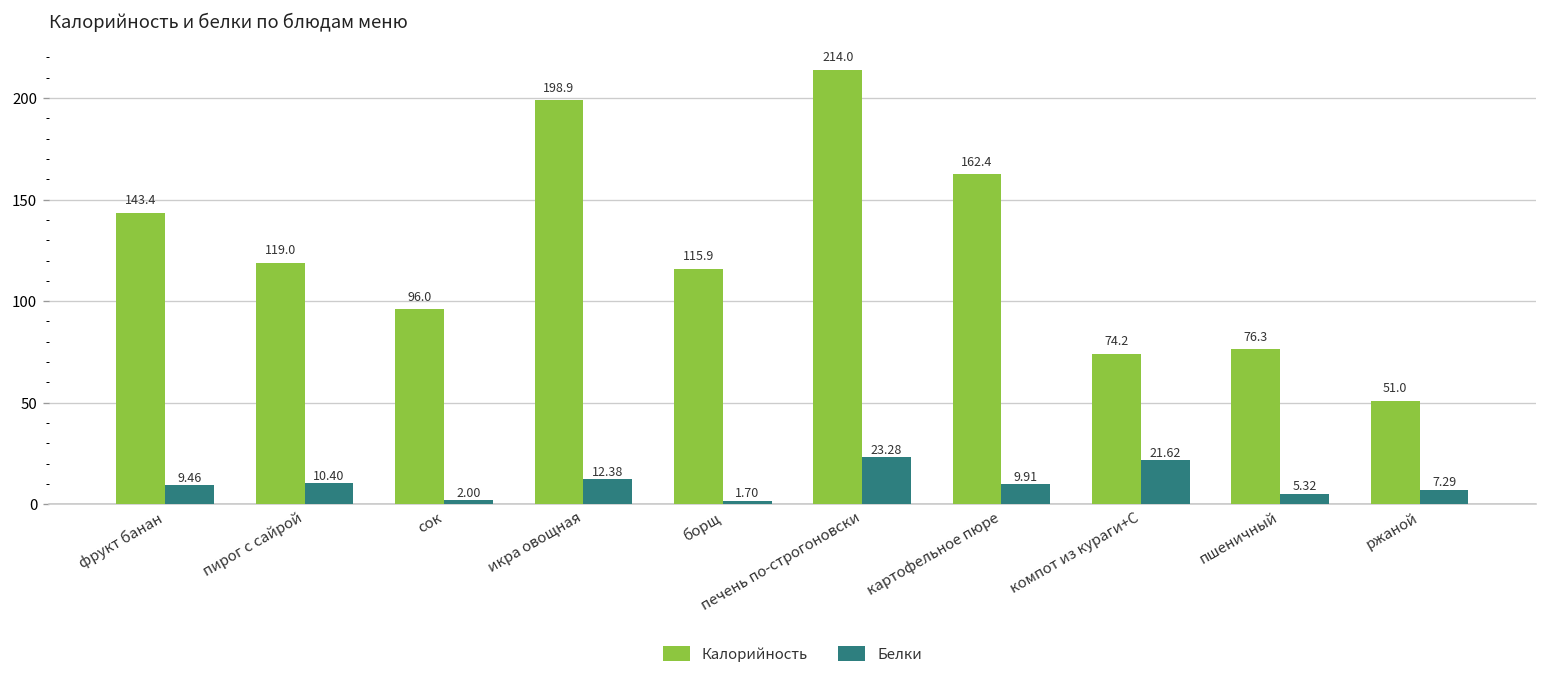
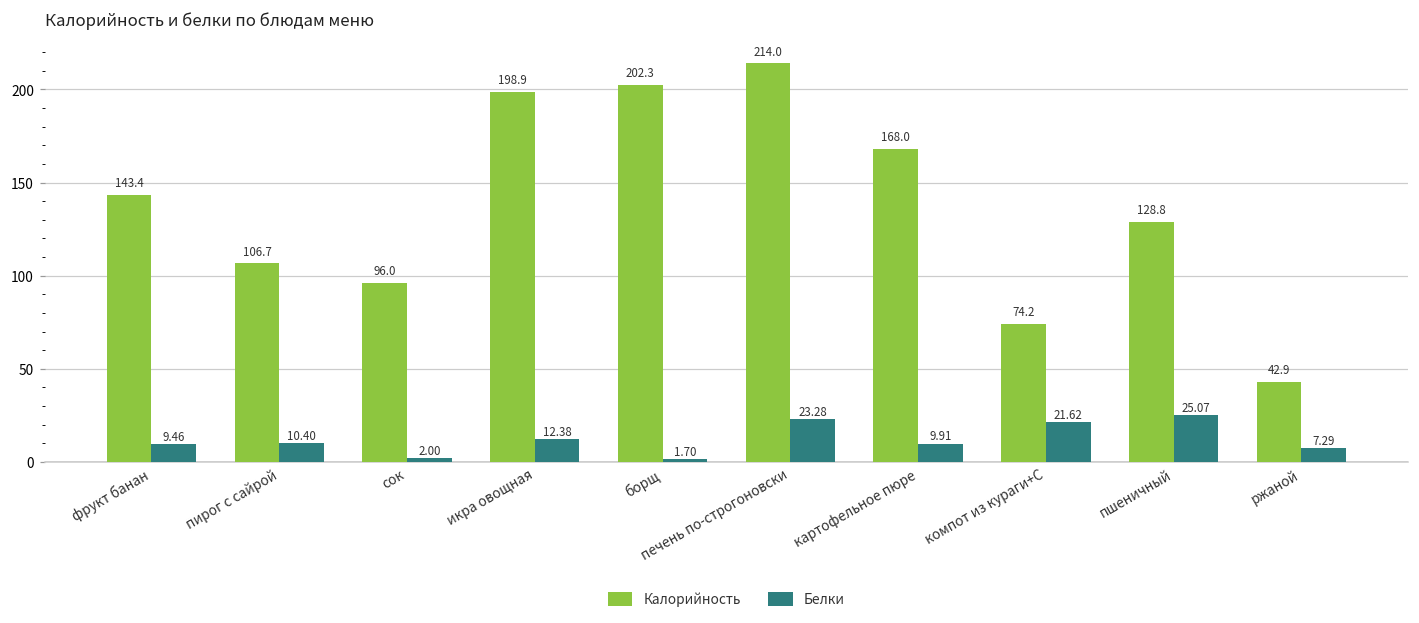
Калорийность, пирог с сайрой: 119.0 -> 106.7
Калорийность, борщ: 115.9 -> 202.3
Калорийность, картофельное пюре: 162.4 -> 168.0
Калорийность, пшеничный: 76.3 -> 128.8
Белки, пшеничный: 5.32 -> 25.07
Калорийность, ржаной: 51.0 -> 42.9
